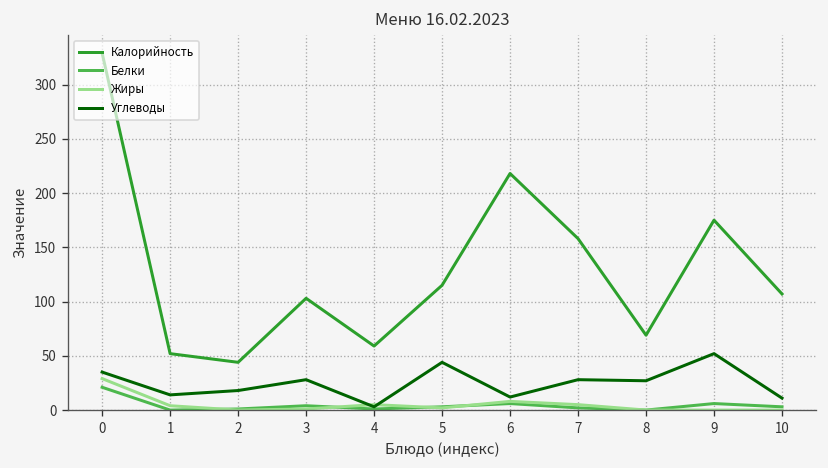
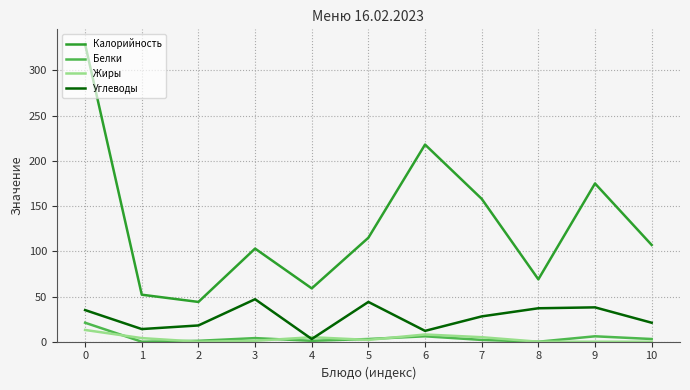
Жиры, 0: 30 -> 10
Углеводы, 3: 30 -> 50
Углеводы, 8: 30 -> 40
Углеводы, 9: 50 -> 40
Углеводы, 10: 10 -> 20
